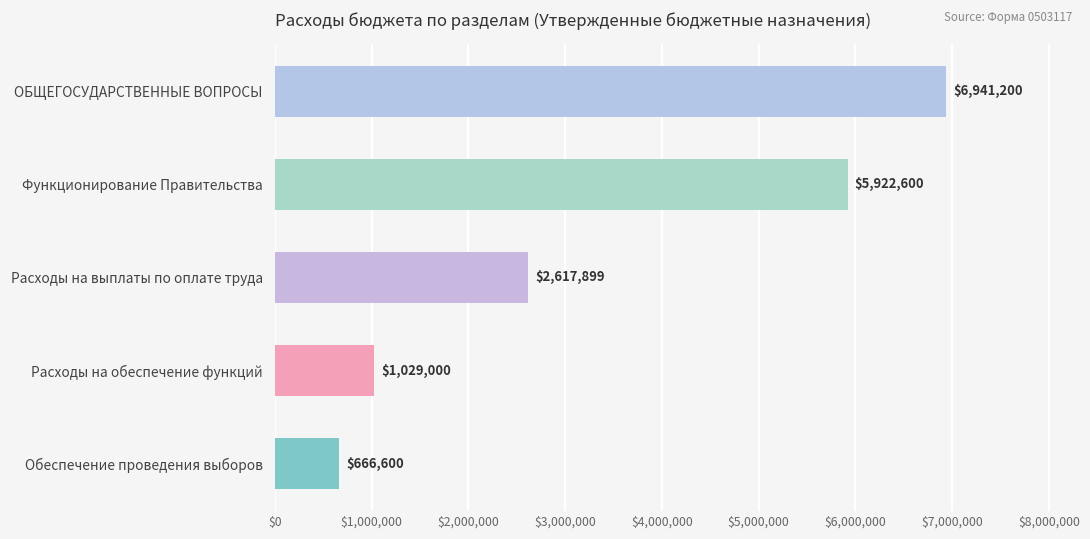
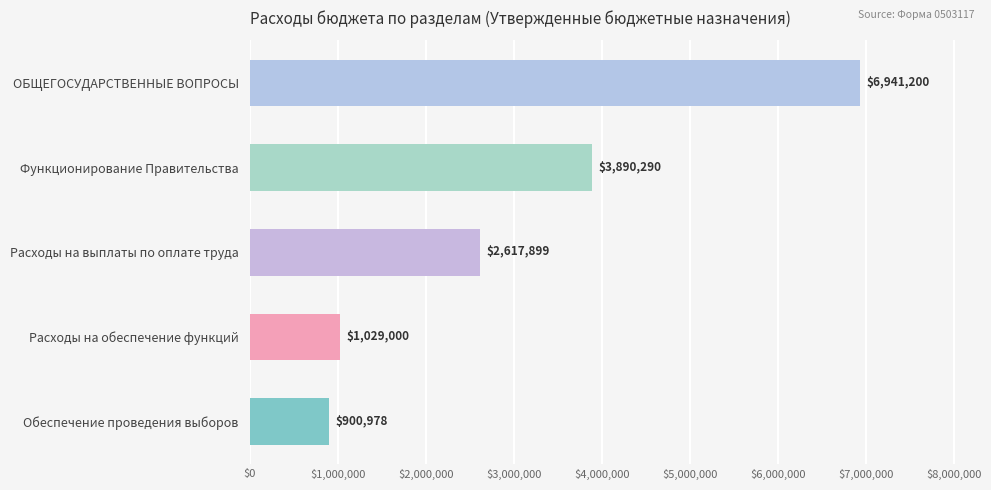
Функционирование Правительства: $5,922,600 -> $3,890,290
Обеспечение проведения выборов: $666,600 -> $900,978
